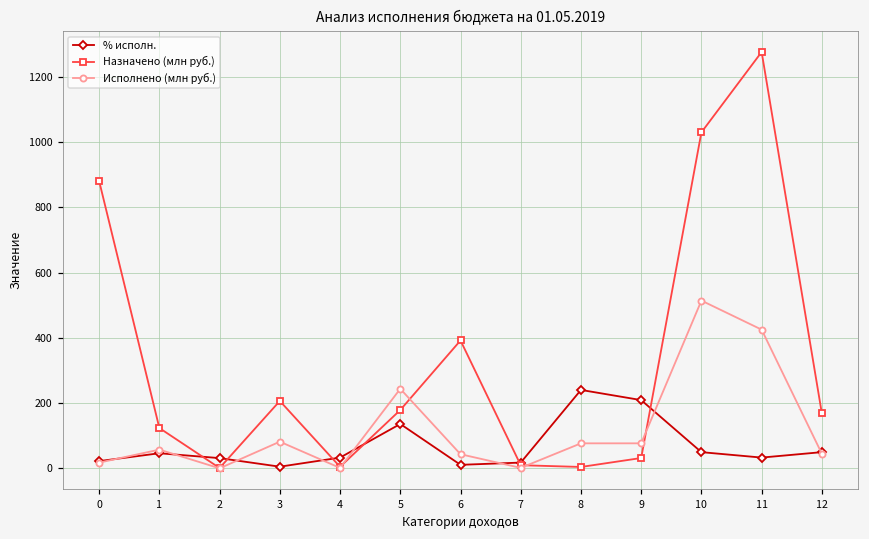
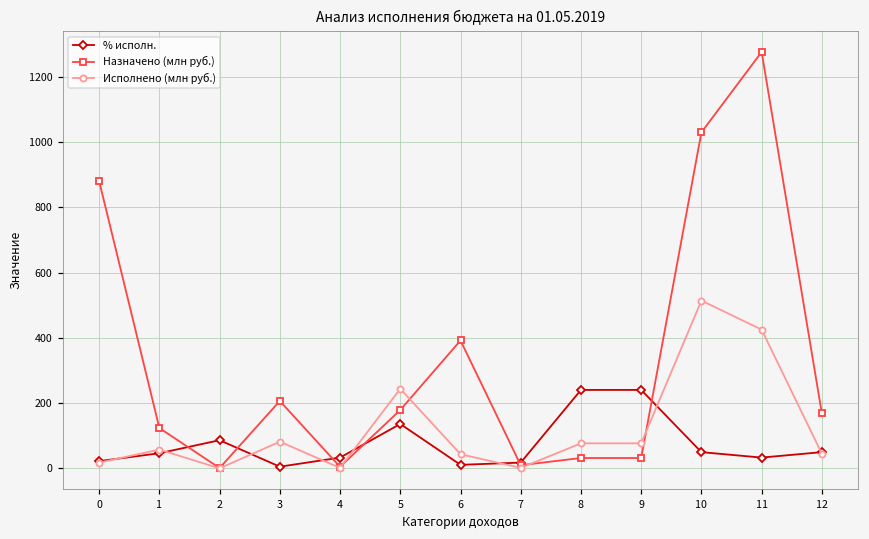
% исполн., 2: 30 -> 90
Назначено (млн руб.), 8: 0 -> 30
% исполн., 9: 210 -> 240
